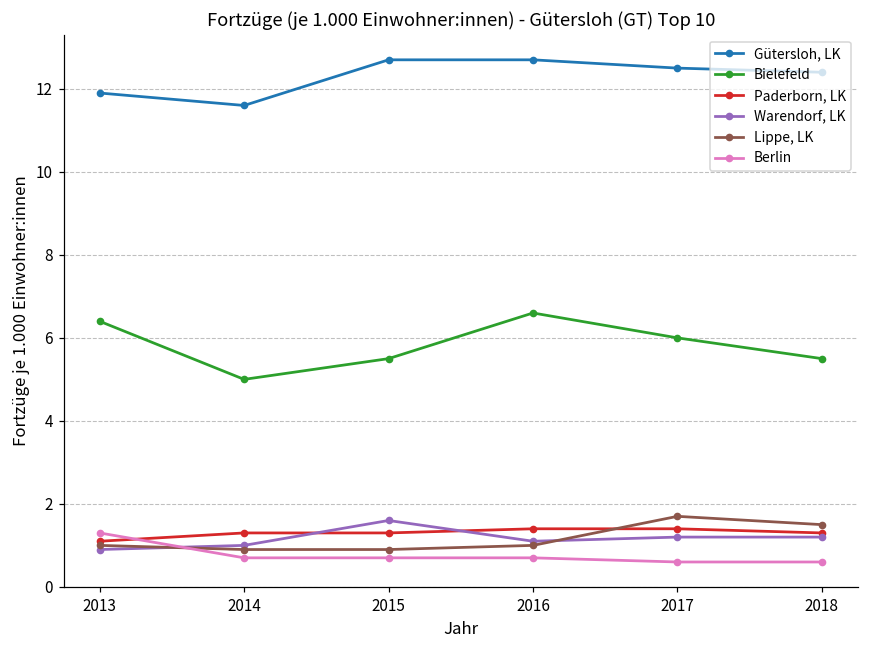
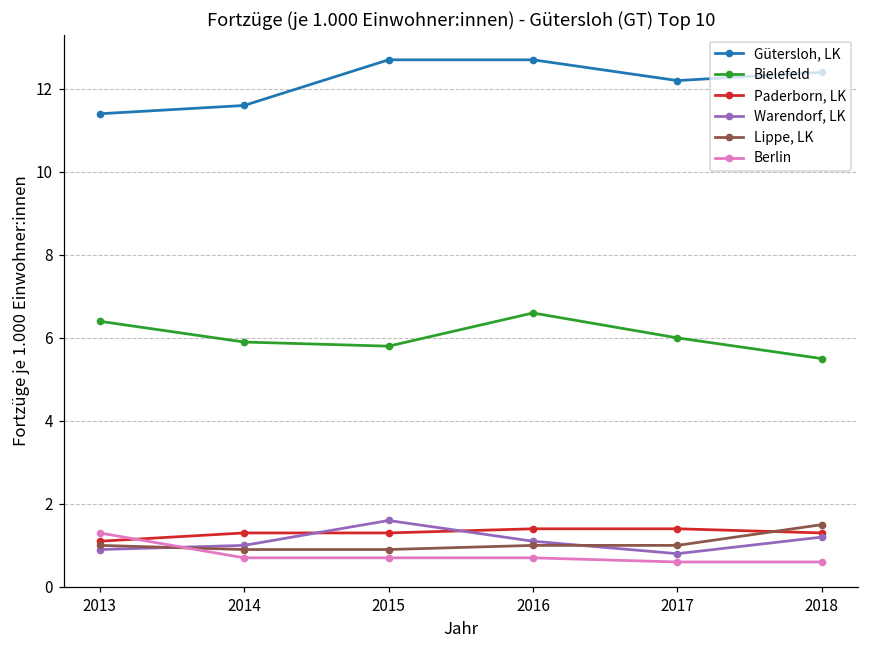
Gütersloh, LK, 2013: 11.9 -> 11.4
Bielefeld, 2014: 5.0 -> 5.9
Bielefeld, 2015: 5.5 -> 5.8
Gütersloh, LK, 2017: 12.5 -> 12.2
Warendorf, LK, 2017: 1.2 -> 0.8
Lippe, LK, 2017: 1.7 -> 1.0
